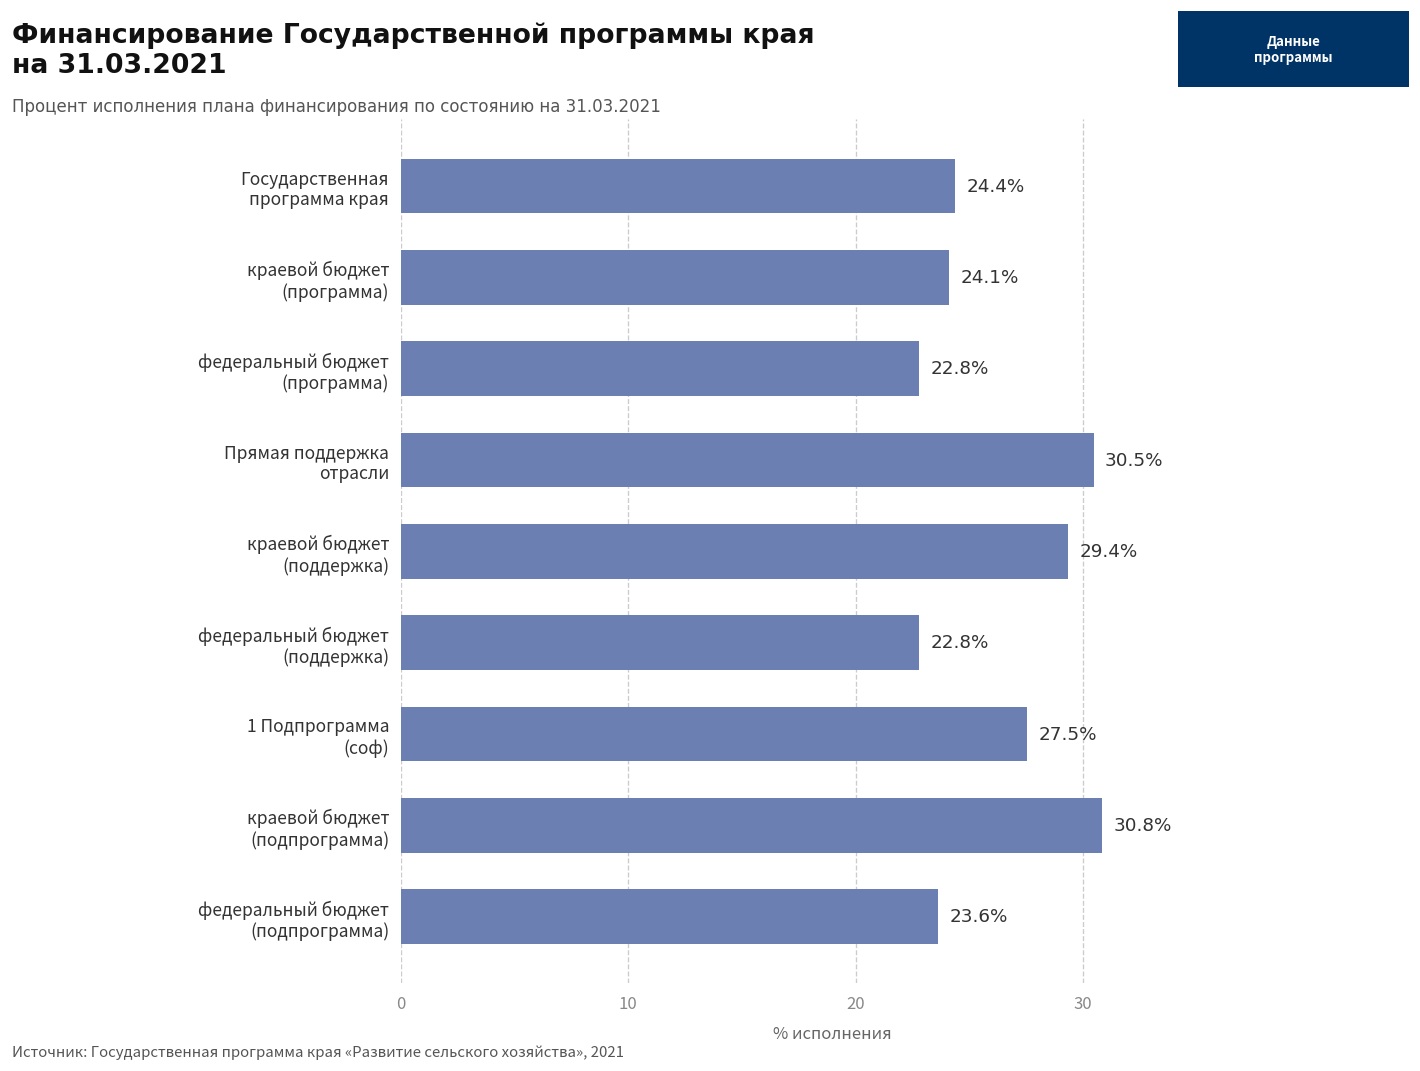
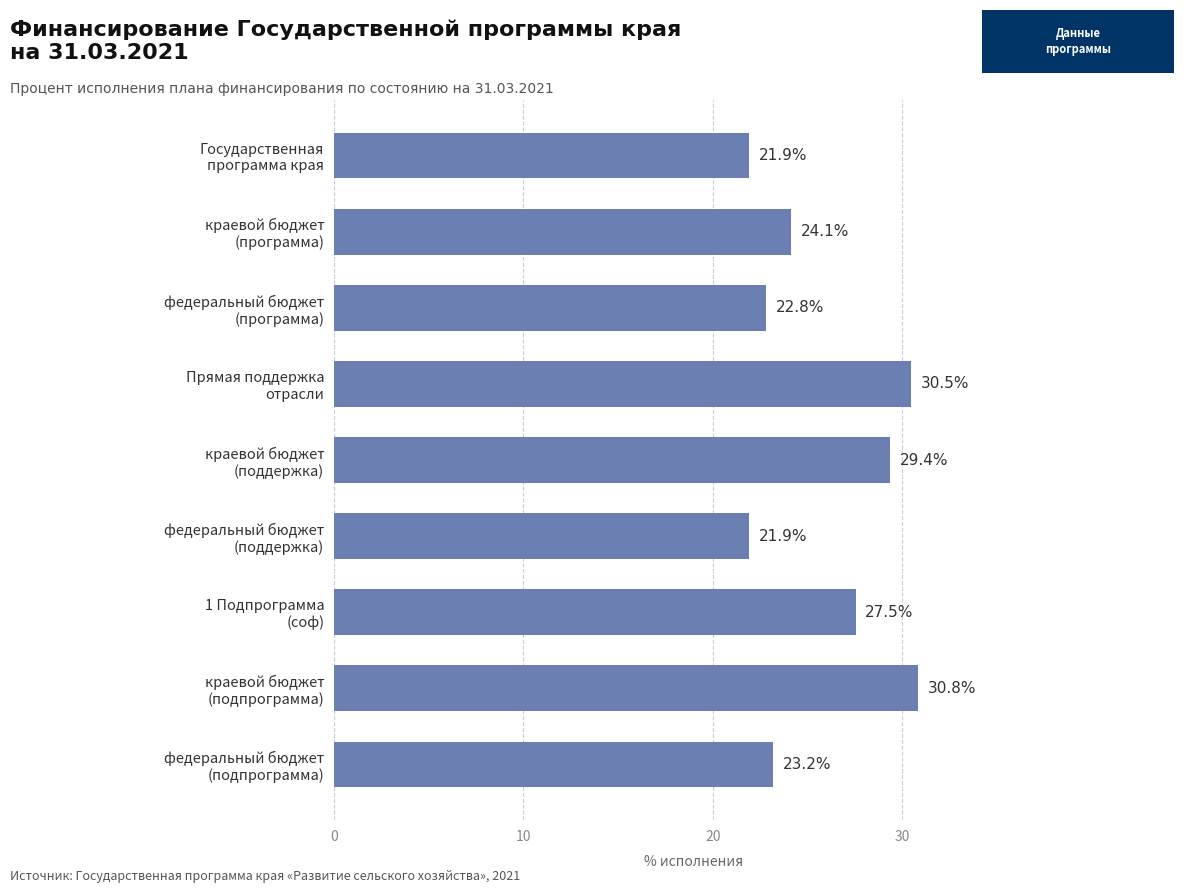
Государственная программа края: 24.4% -> 21.9%
федеральный бюджет (поддержка): 22.8% -> 21.9%
федеральный бюджет (подпрограмма): 23.6% -> 23.2%
